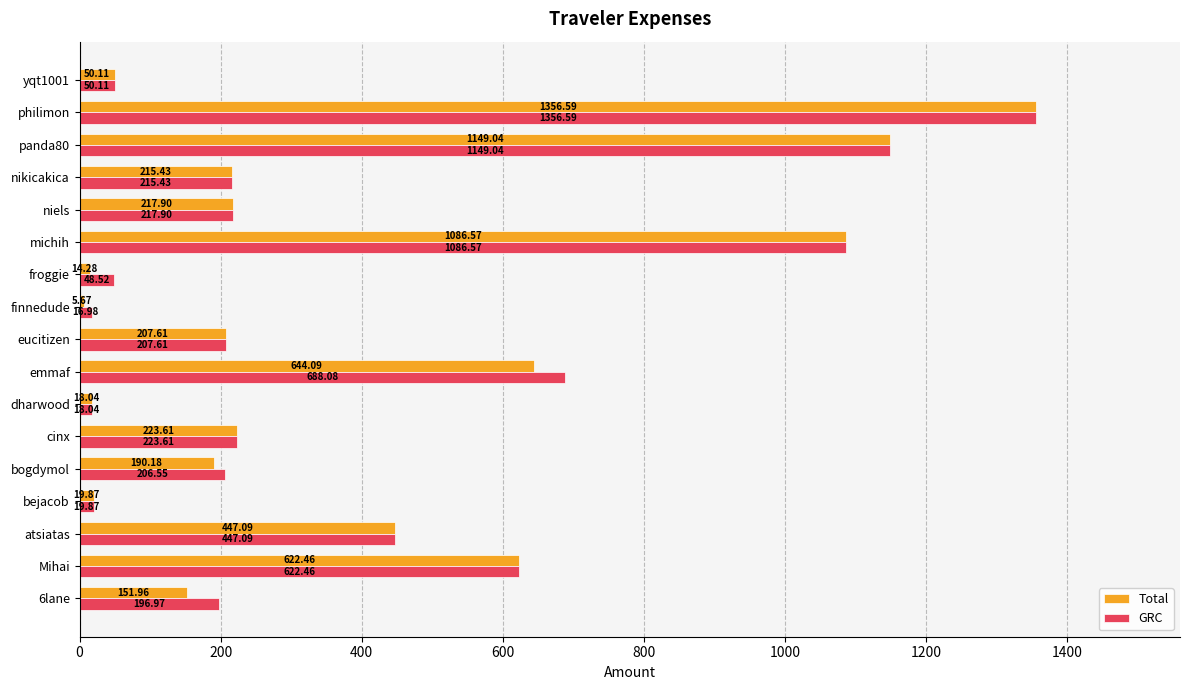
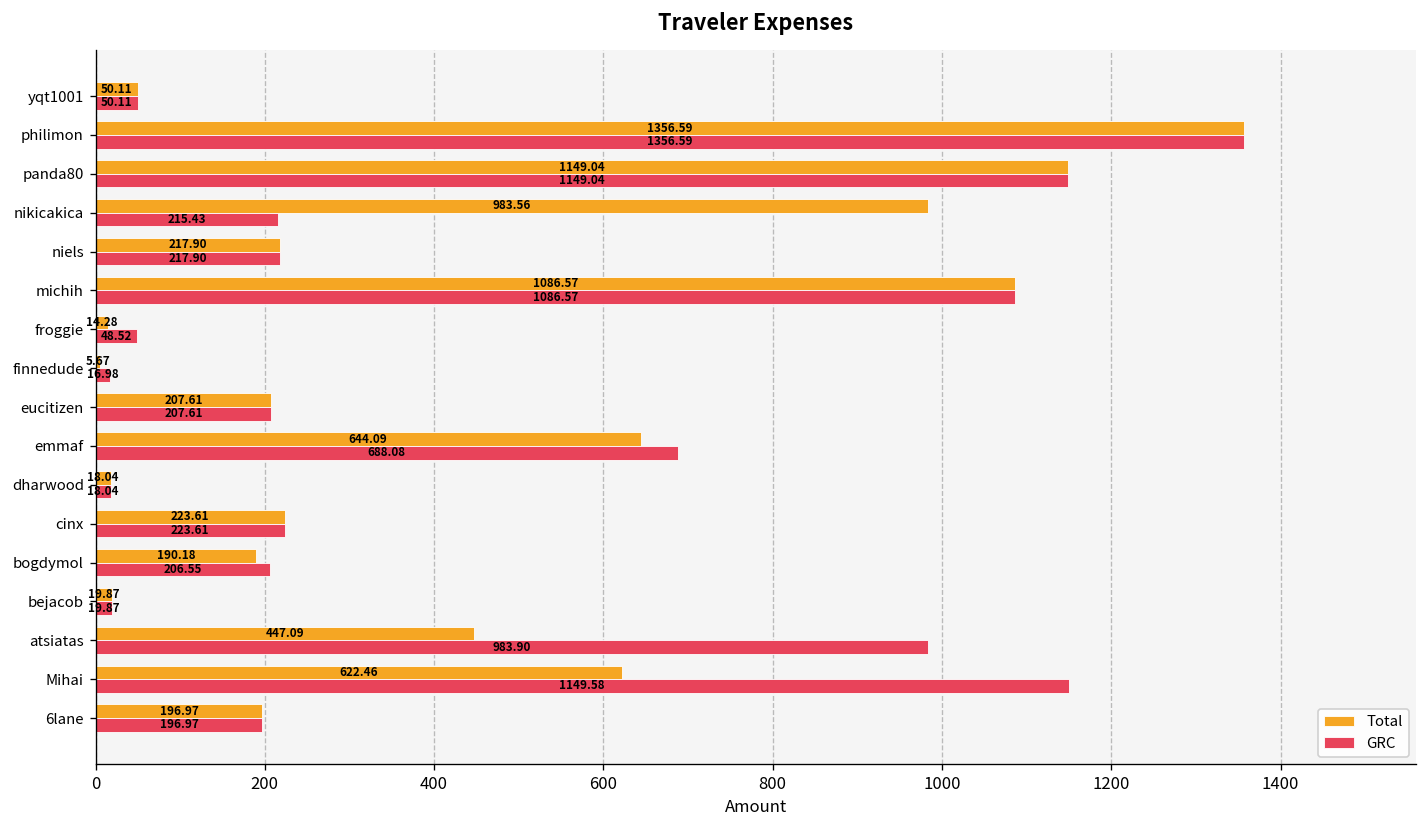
Total, nikicakica: 215.43 -> 983.56
GRC, atsiatas: 447.09 -> 983.90
GRC, Mihai: 622.46 -> 1149.58
Total, 6lane: 151.96 -> 196.97
